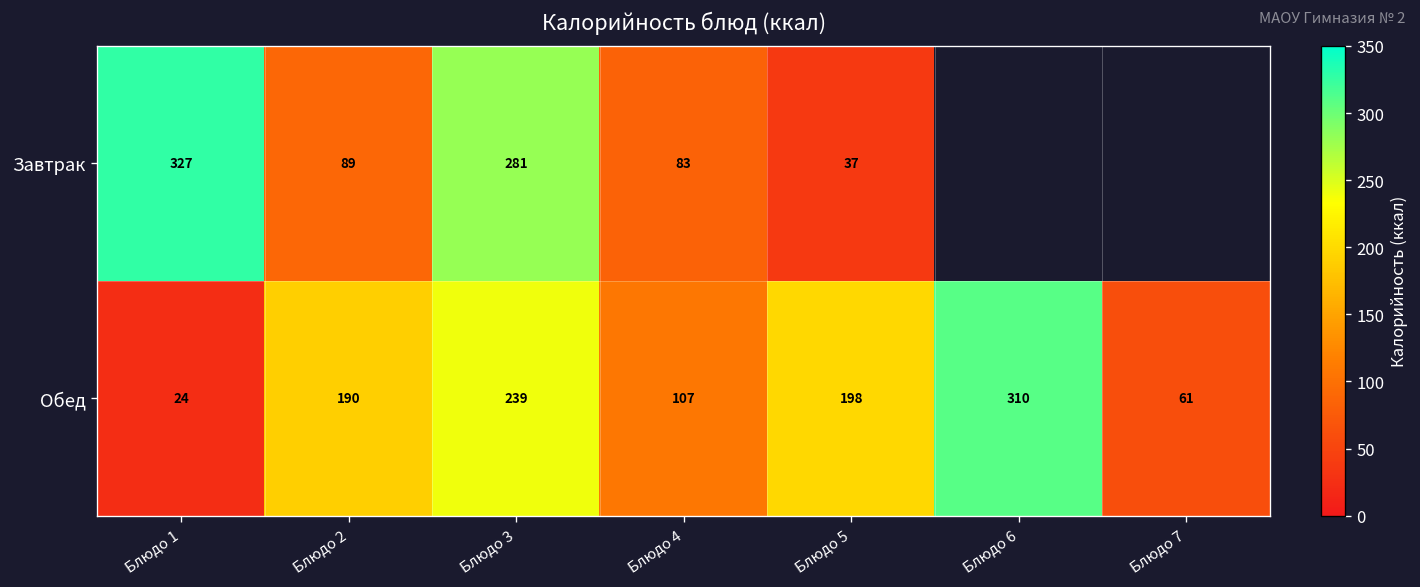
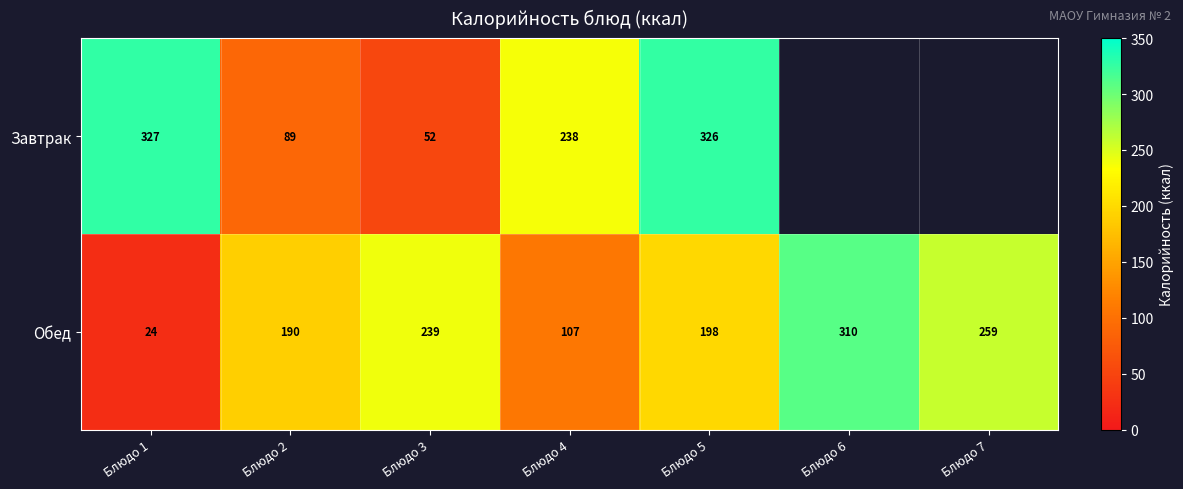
Завтрак, Блюдо 3: 281 -> 52
Завтрак, Блюдо 4: 83 -> 238
Завтрак, Блюдо 5: 37 -> 326
Обед, Блюдо 7: 61 -> 259
